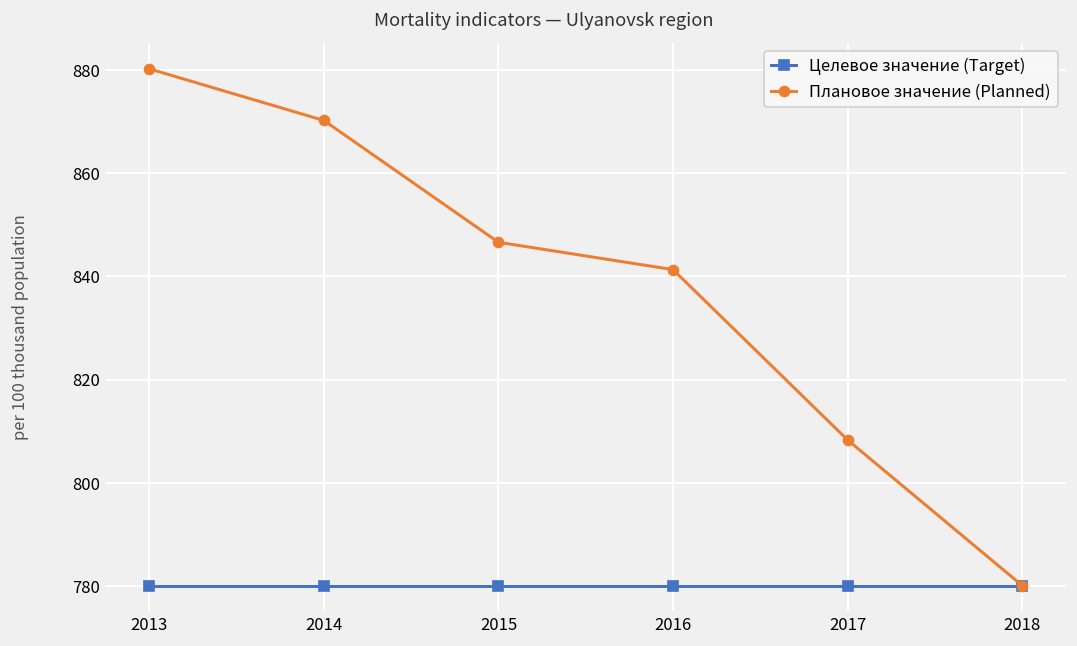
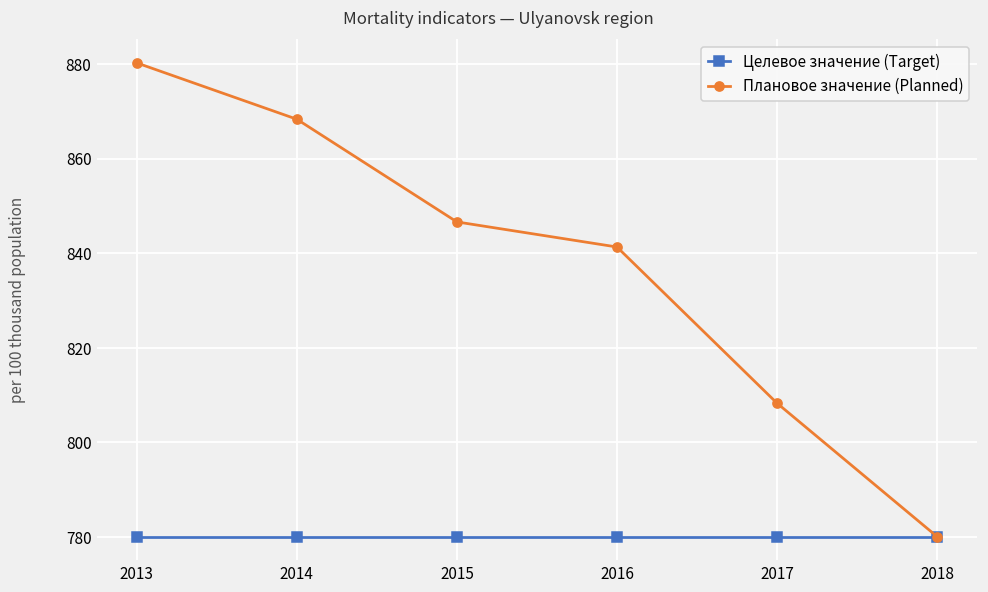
Плановое значение (Planned), 2014: 870 -> 868
